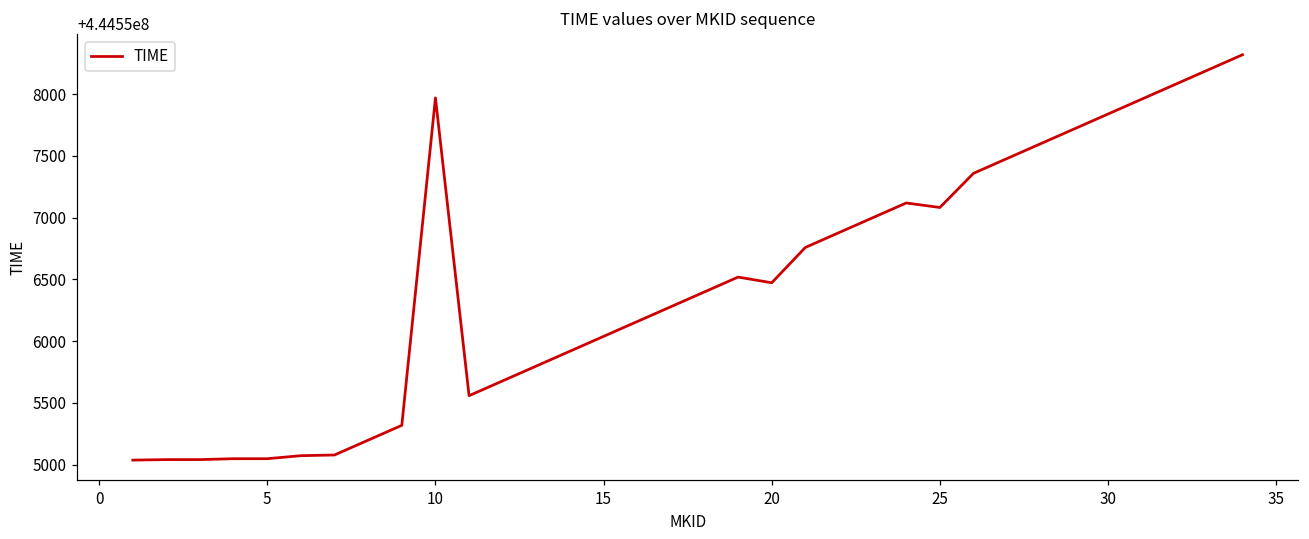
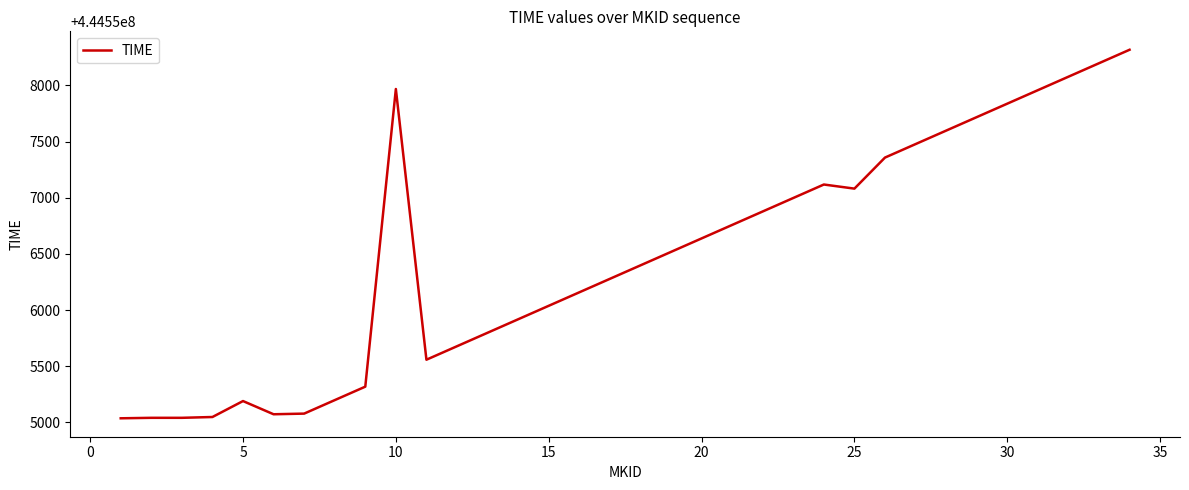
5: 444555050 -> 444555190
20: 444556470 -> 444556640
